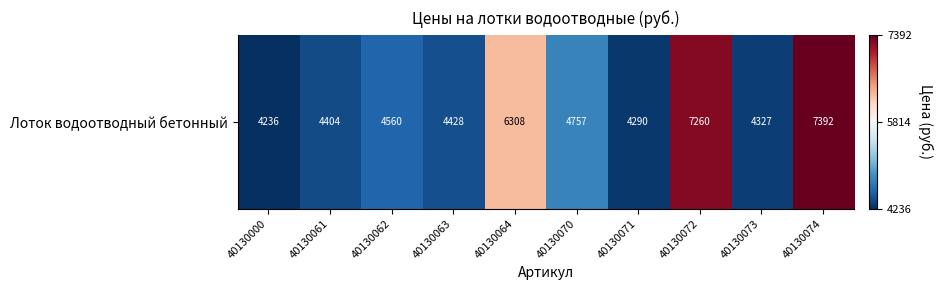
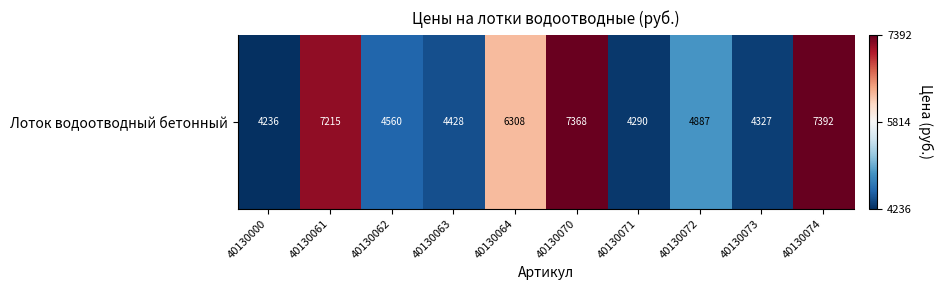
Лоток водоотводный бетонный, 40130061: 4404 -> 7215
Лоток водоотводный бетонный, 40130070: 4757 -> 7368
Лоток водоотводный бетонный, 40130072: 7260 -> 4887
